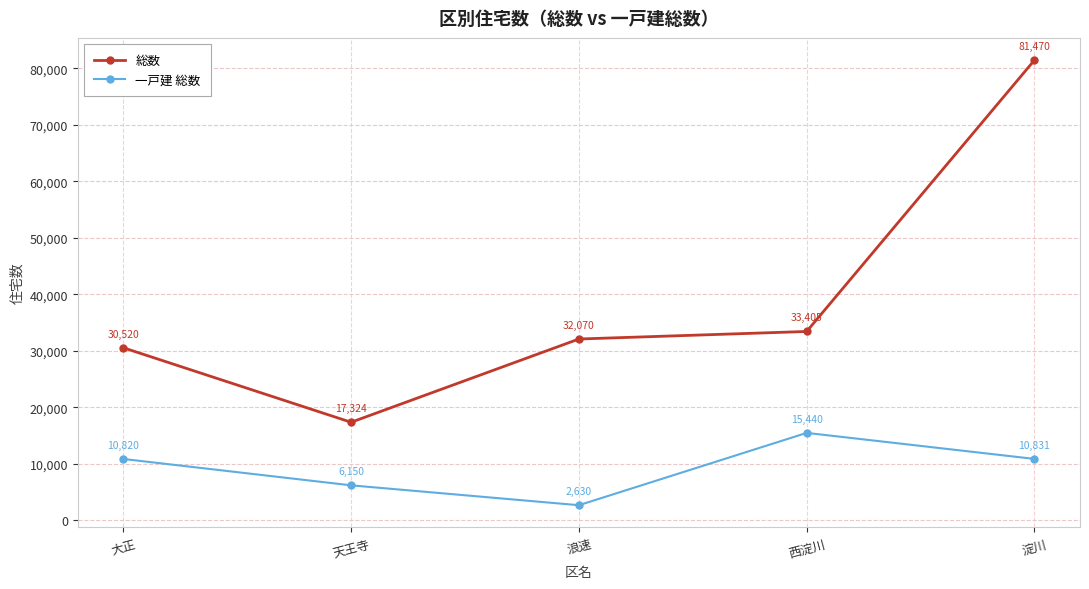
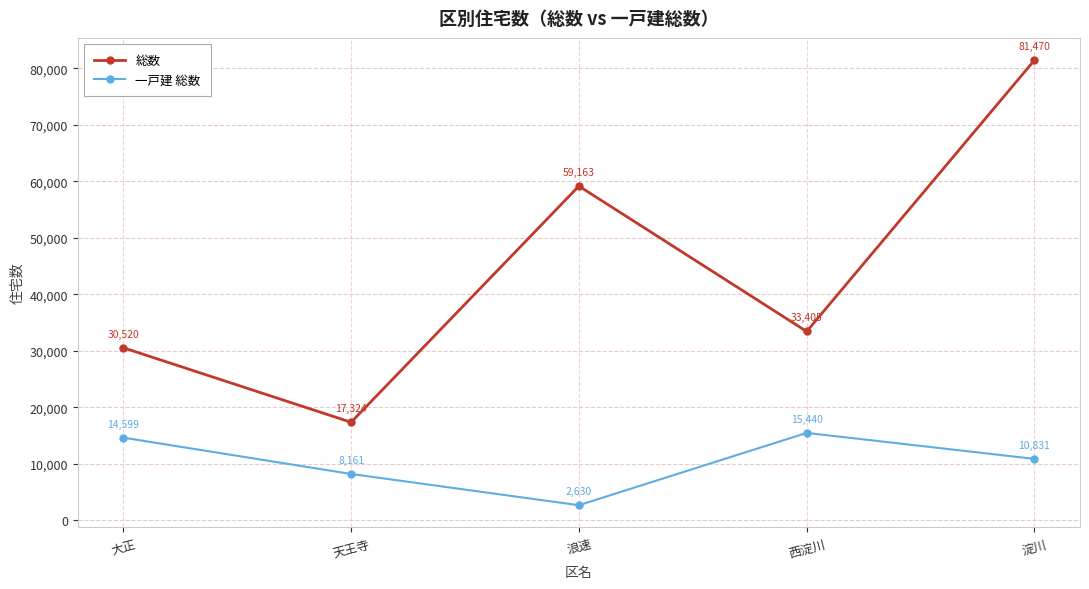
一戸建 総数, 大正: 10,820 -> 14,599
一戸建 総数, 天王寺: 6,150 -> 8,161
総数, 浪速: 32,070 -> 59,163
